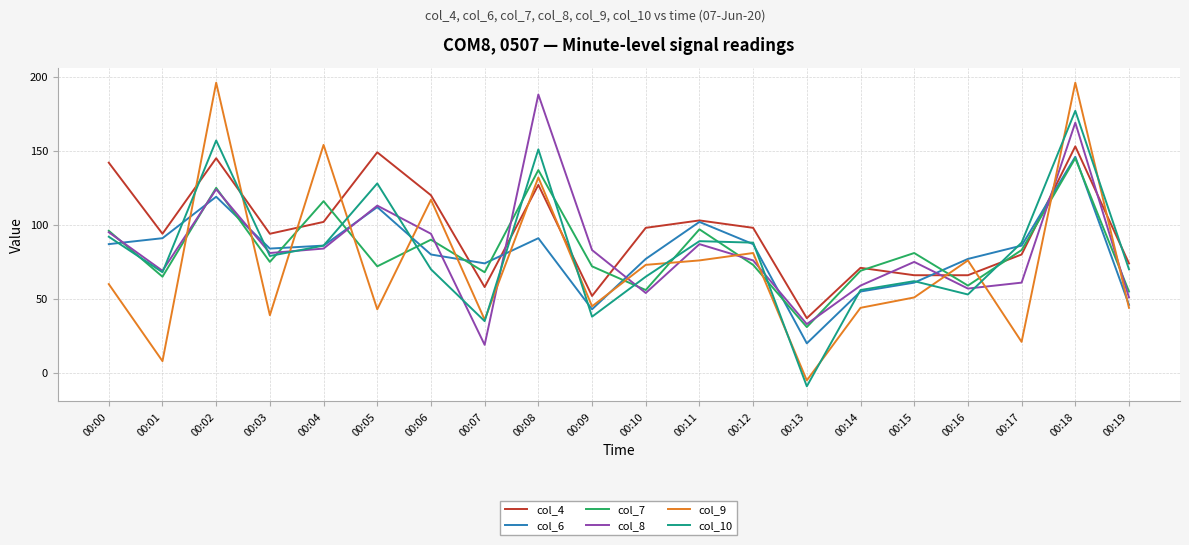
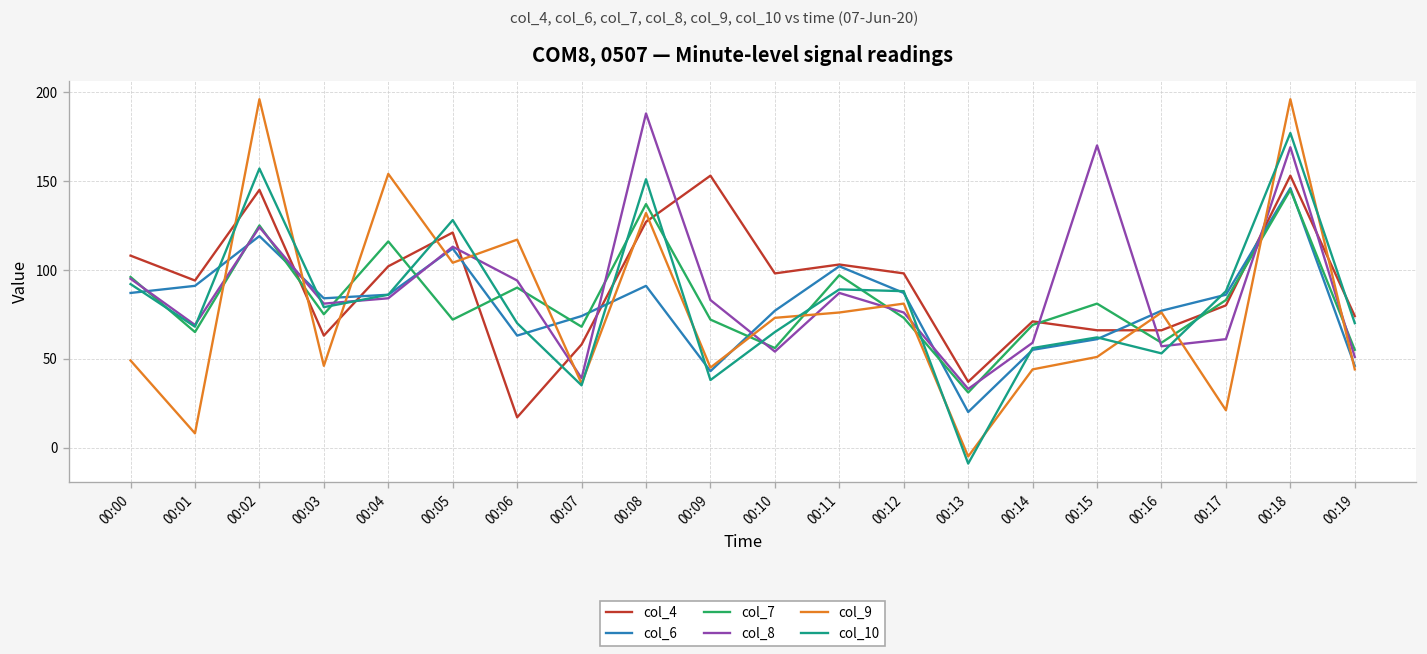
col_4, 00:00: 142 -> 108
col_9, 00:00: 60 -> 49
col_4, 00:03: 94 -> 63
col_9, 00:03: 39 -> 46
col_4, 00:05: 149 -> 121
col_9, 00:05: 43 -> 104
col_4, 00:06: 120 -> 17
col_6, 00:06: 80 -> 63
col_8, 00:07: 19 -> 39
col_4, 00:09: 52 -> 153
col_8, 00:15: 75 -> 170
